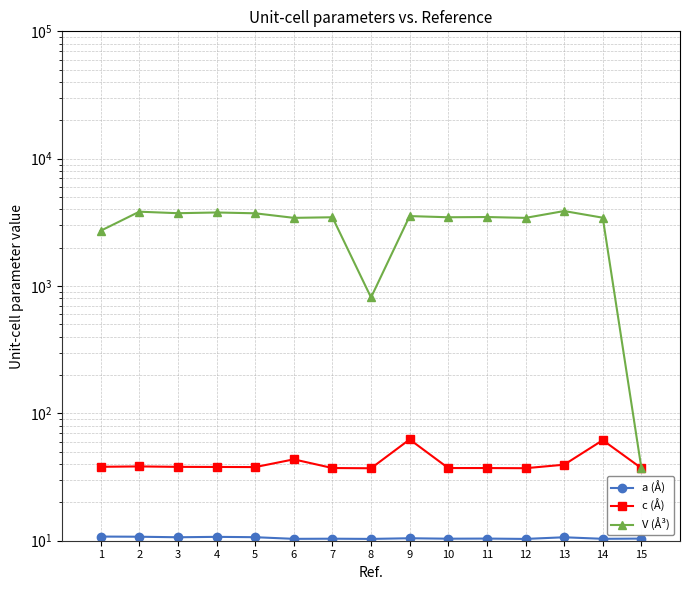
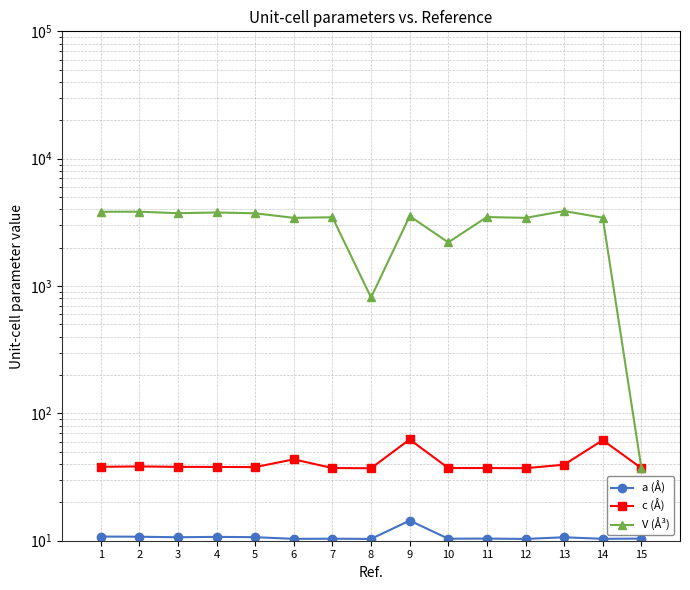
V (Å³), 1: 2700 -> 3800
a (Å), 9: 10 -> 14
V (Å³), 10: 3500 -> 2200
